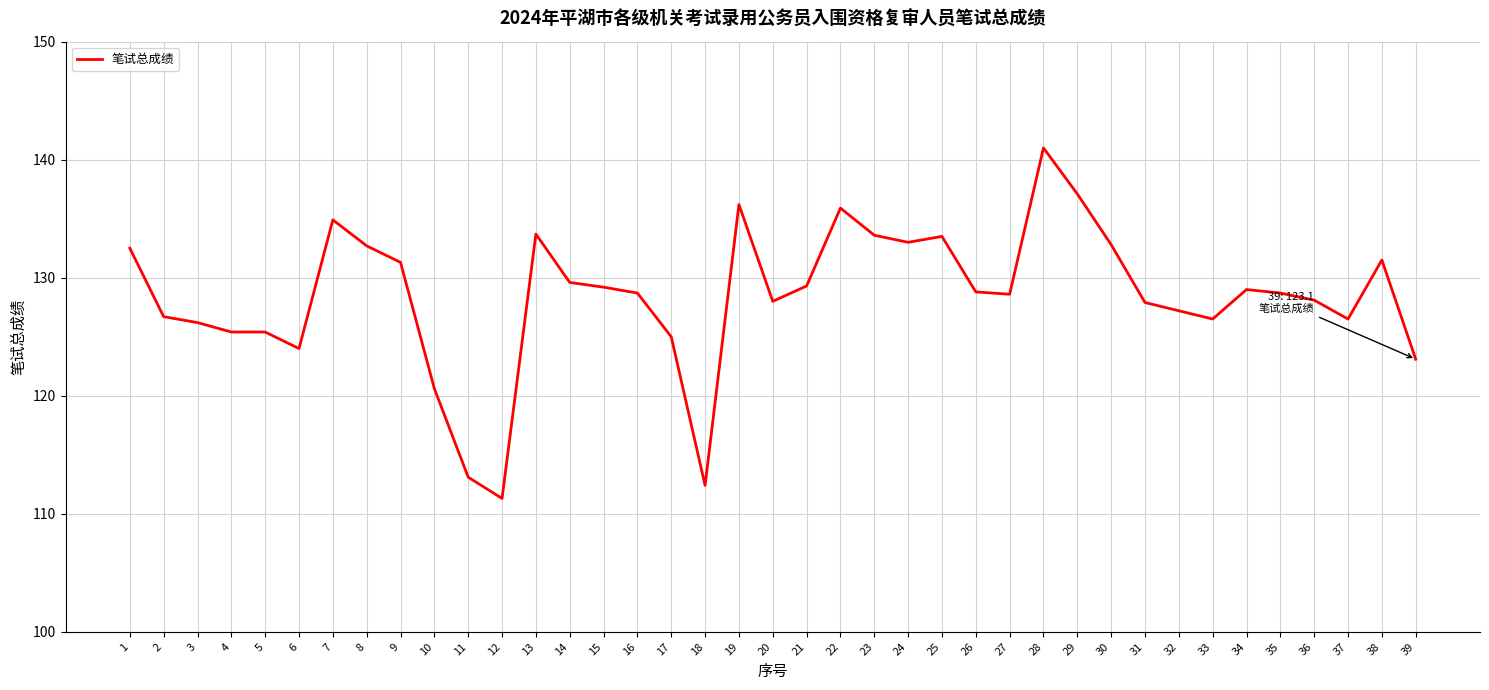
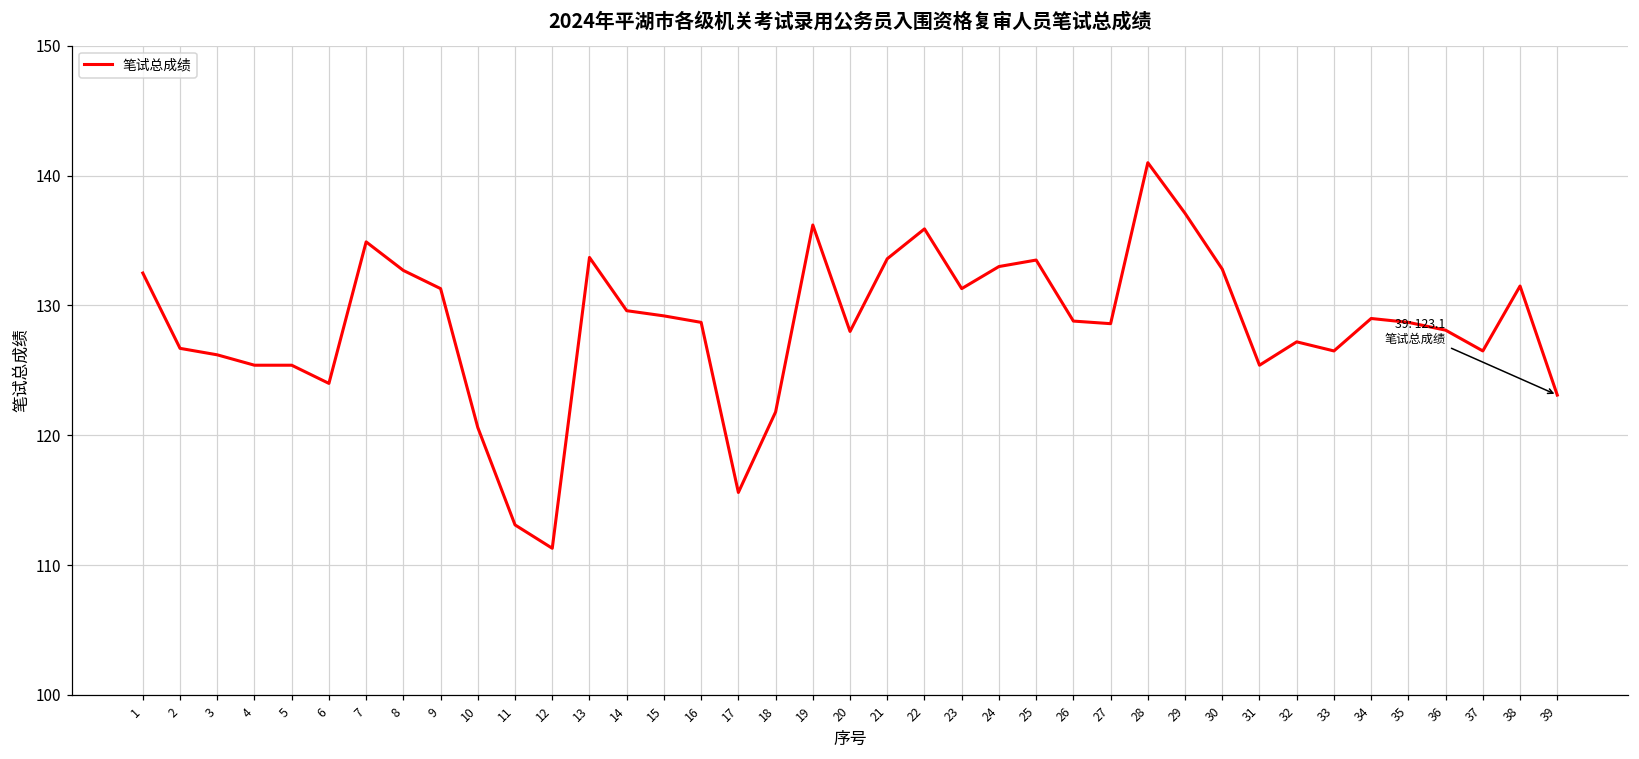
17: 125.0 -> 115.6
18: 112.4 -> 121.8
21: 129.3 -> 133.6
23: 133.6 -> 131.3
31: 127.9 -> 125.4
